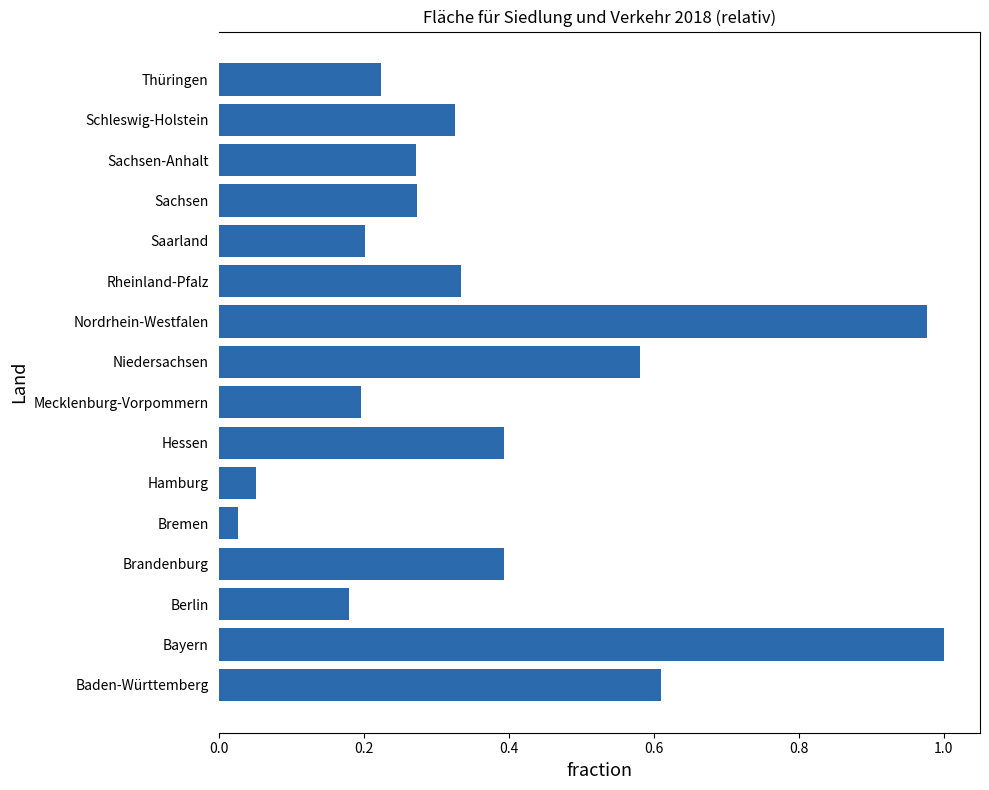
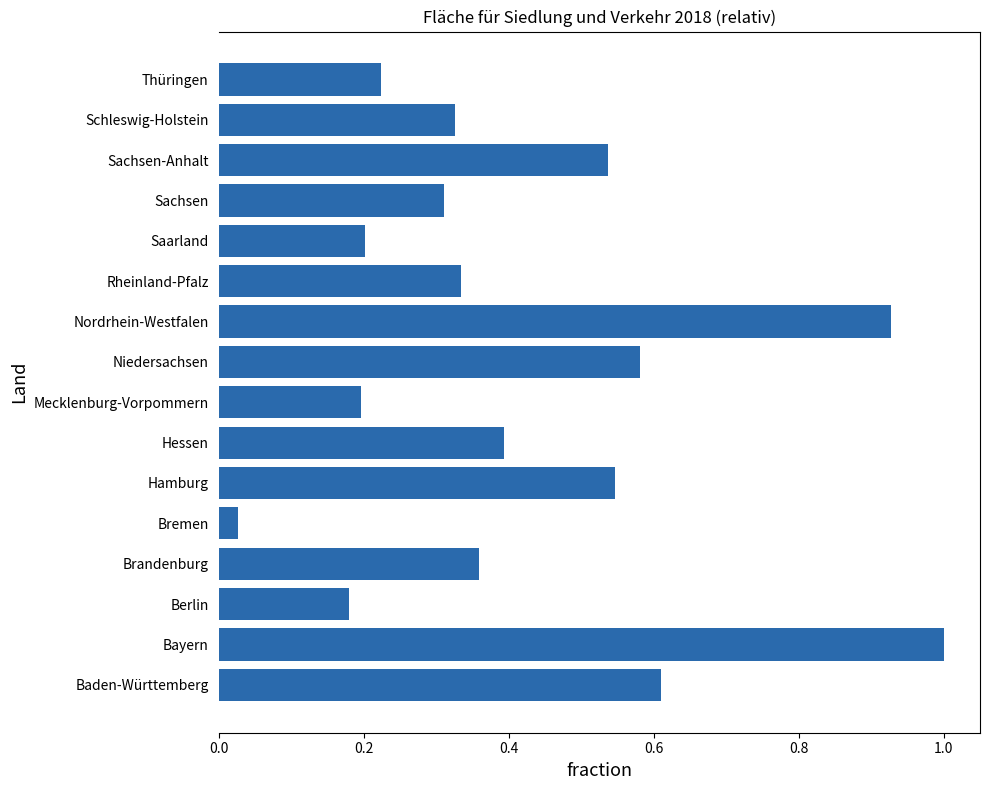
Sachsen-Anhalt: 0.27 -> 0.54
Sachsen: 0.27 -> 0.31
Nordrhein-Westfalen: 0.98 -> 0.93
Hamburg: 0.05 -> 0.55
Brandenburg: 0.39 -> 0.36
